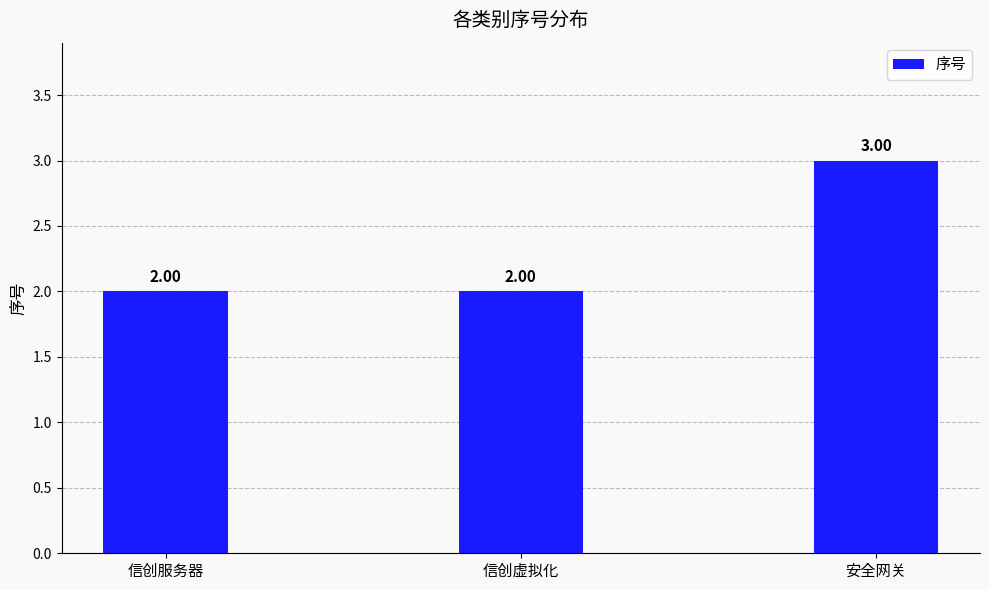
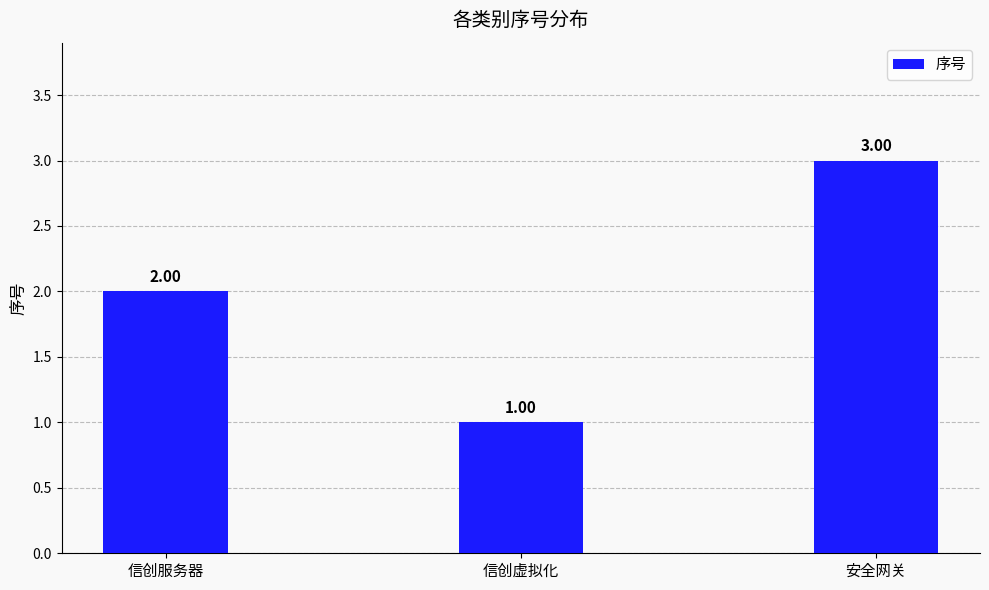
信创虚拟化: 2.00 -> 1.00
